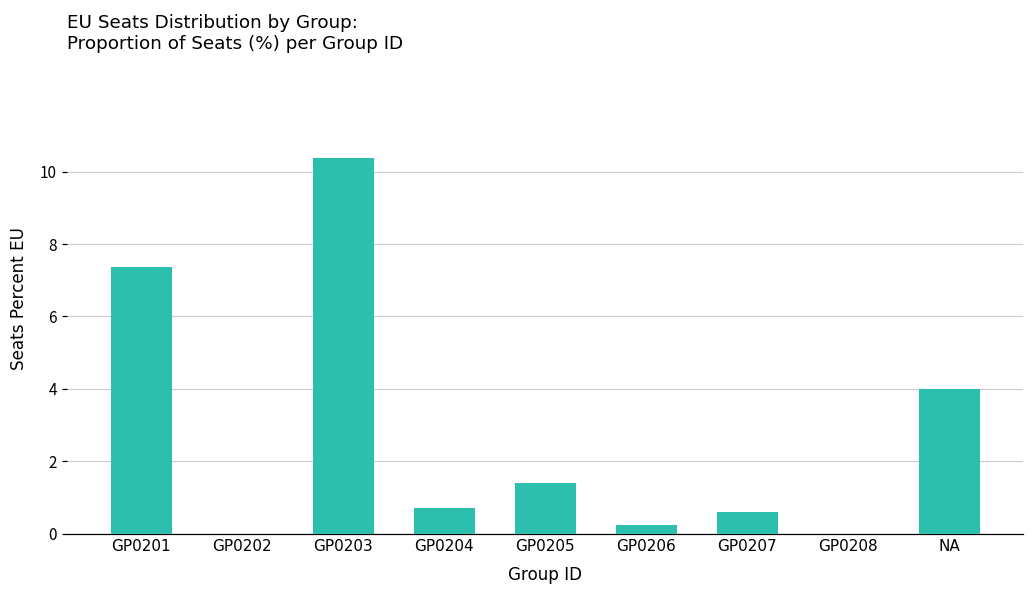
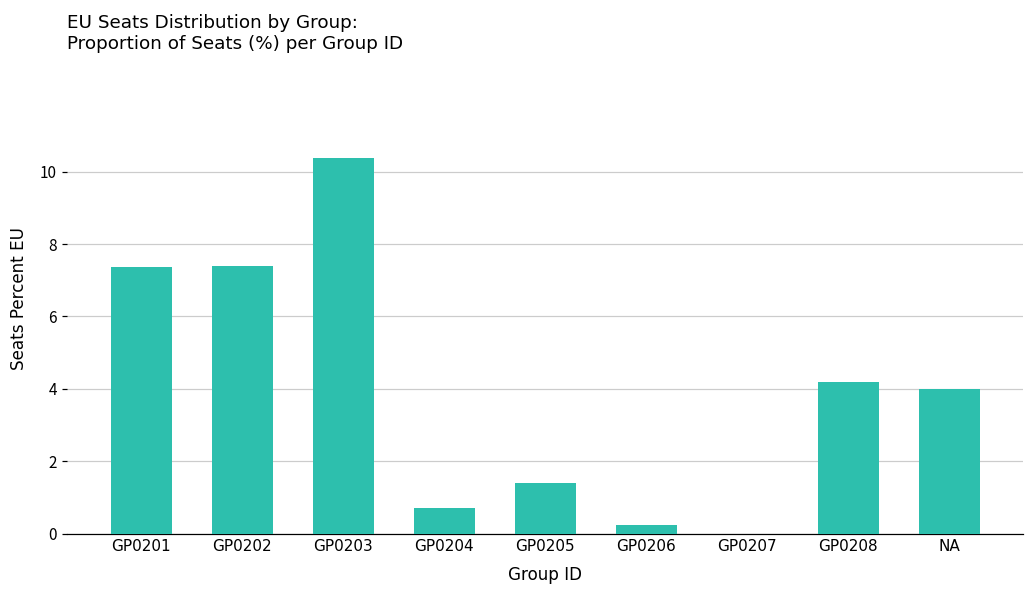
GP0202: 0.0 -> 7.4
GP0207: 0.6 -> 0.0
GP0208: 0.0 -> 4.2
